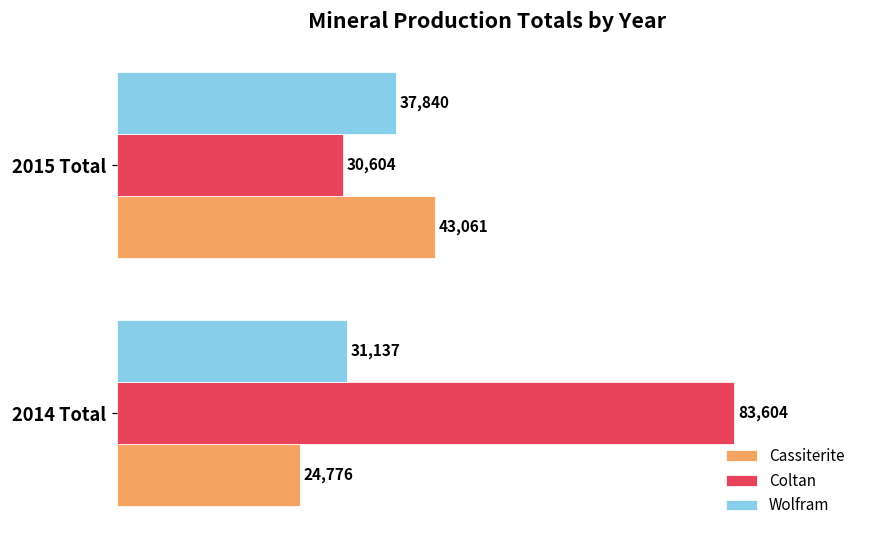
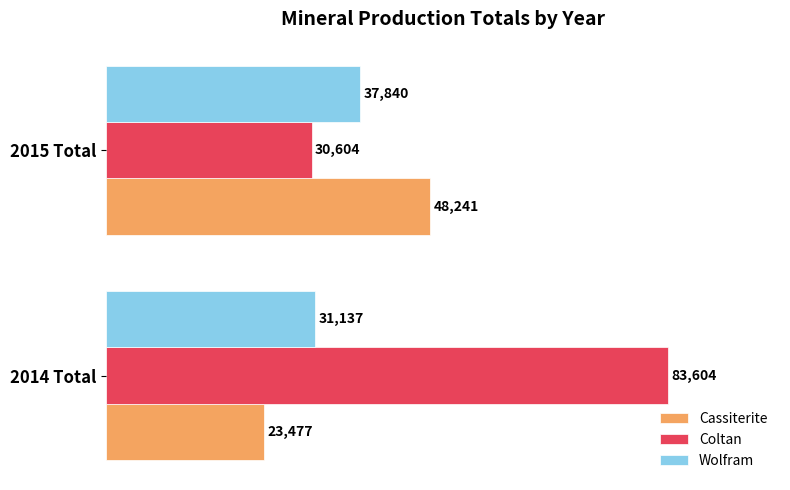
Cassiterite, 2015 Total: 43,061 -> 48,241
Cassiterite, 2014 Total: 24,776 -> 23,477
